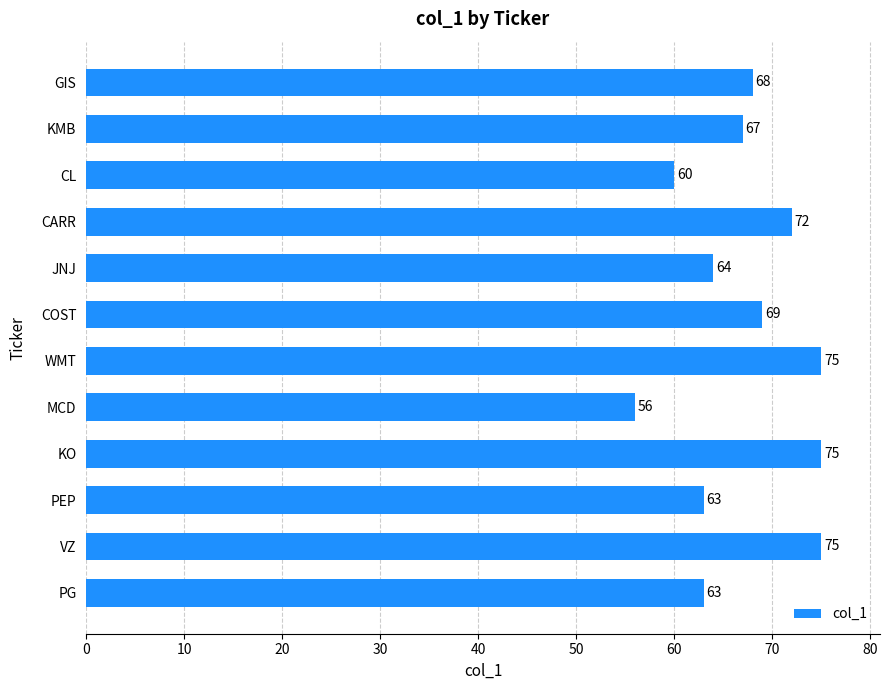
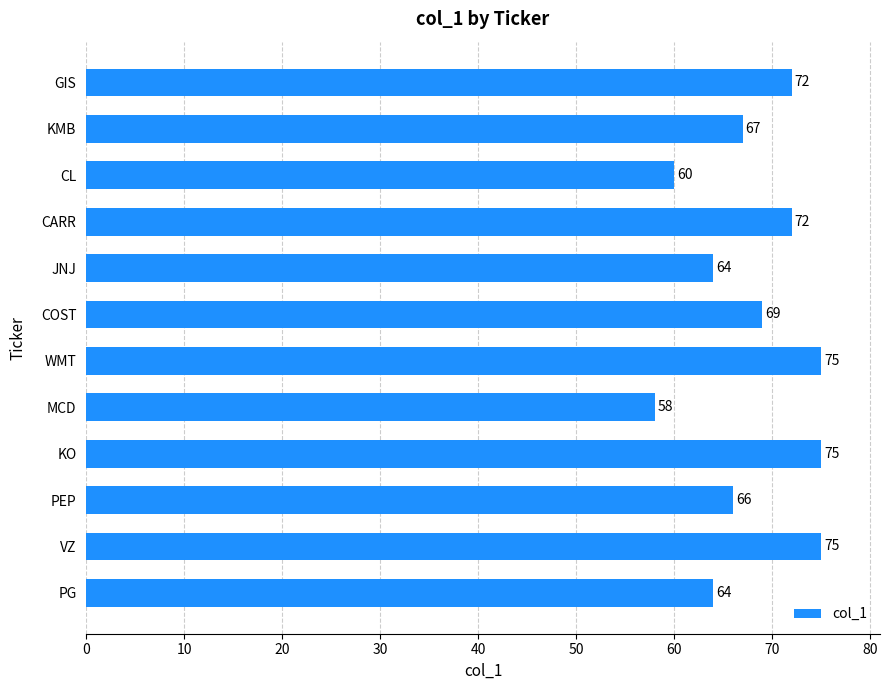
GIS: 68 -> 72
MCD: 56 -> 58
PEP: 63 -> 66
PG: 63 -> 64
